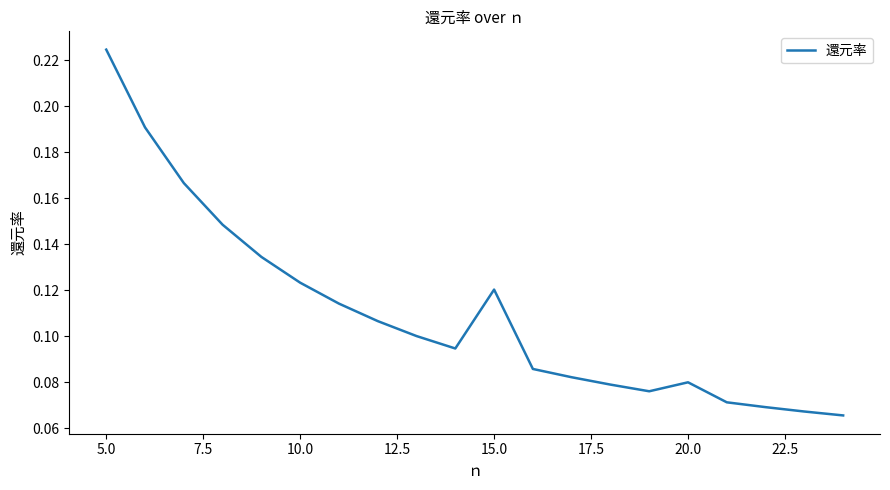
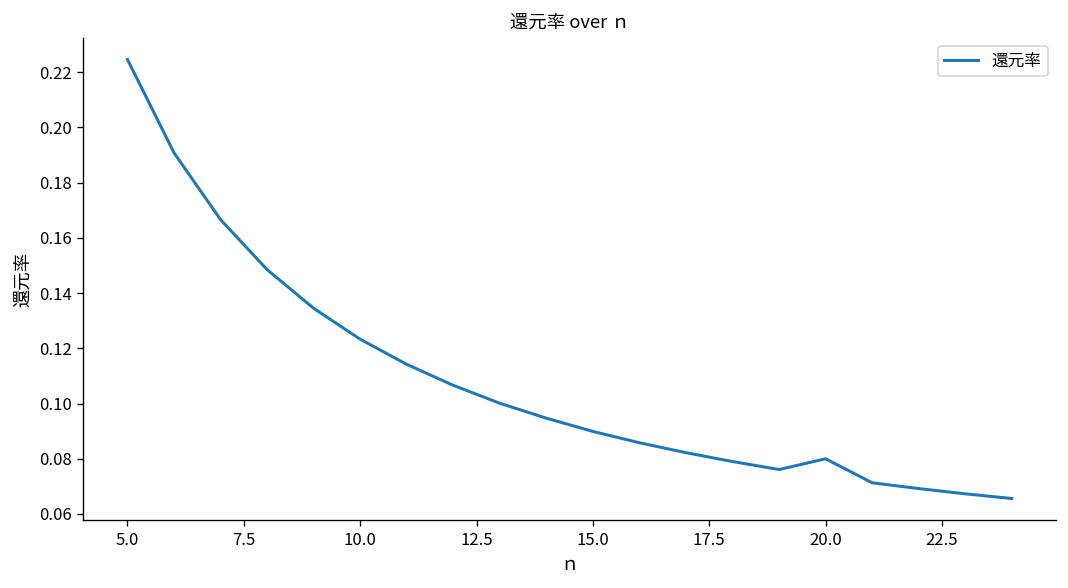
15.0: 0.120 -> 0.090
